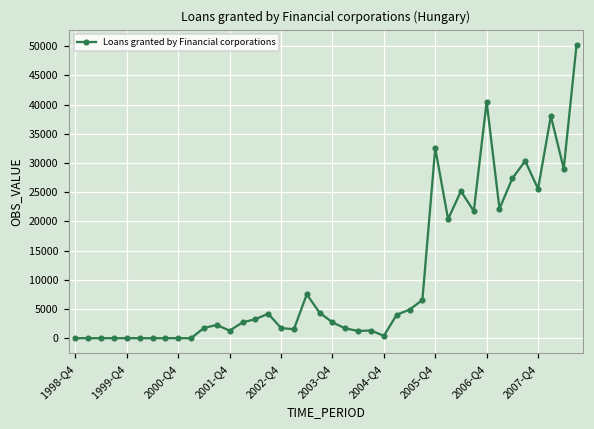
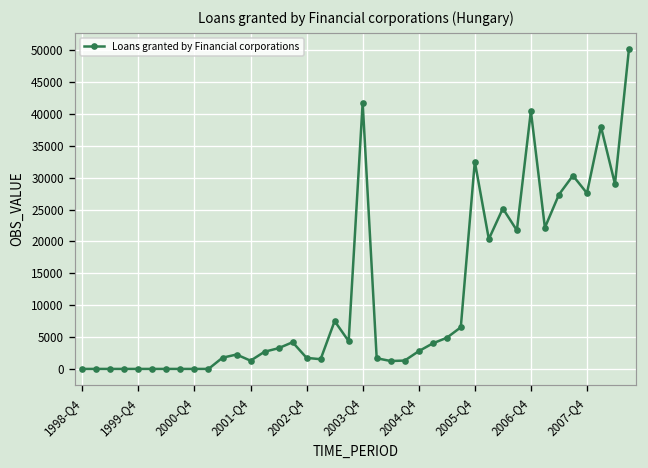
2003-Q4: 3000 -> 42000
2004-Q4: 0 -> 3000
2007-Q4: 26000 -> 28000
